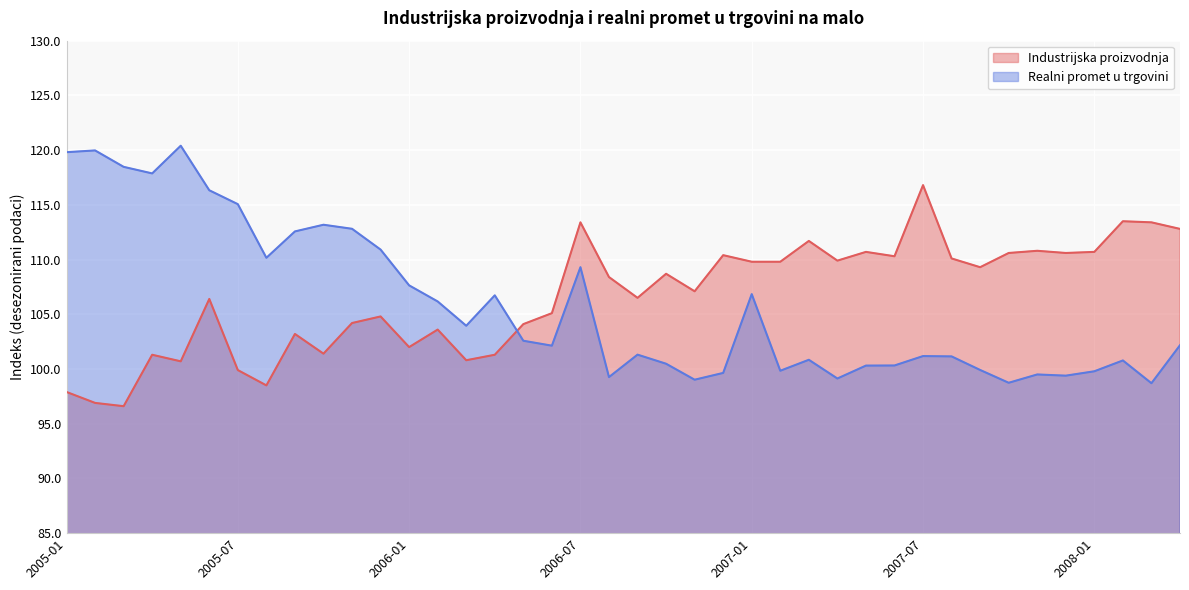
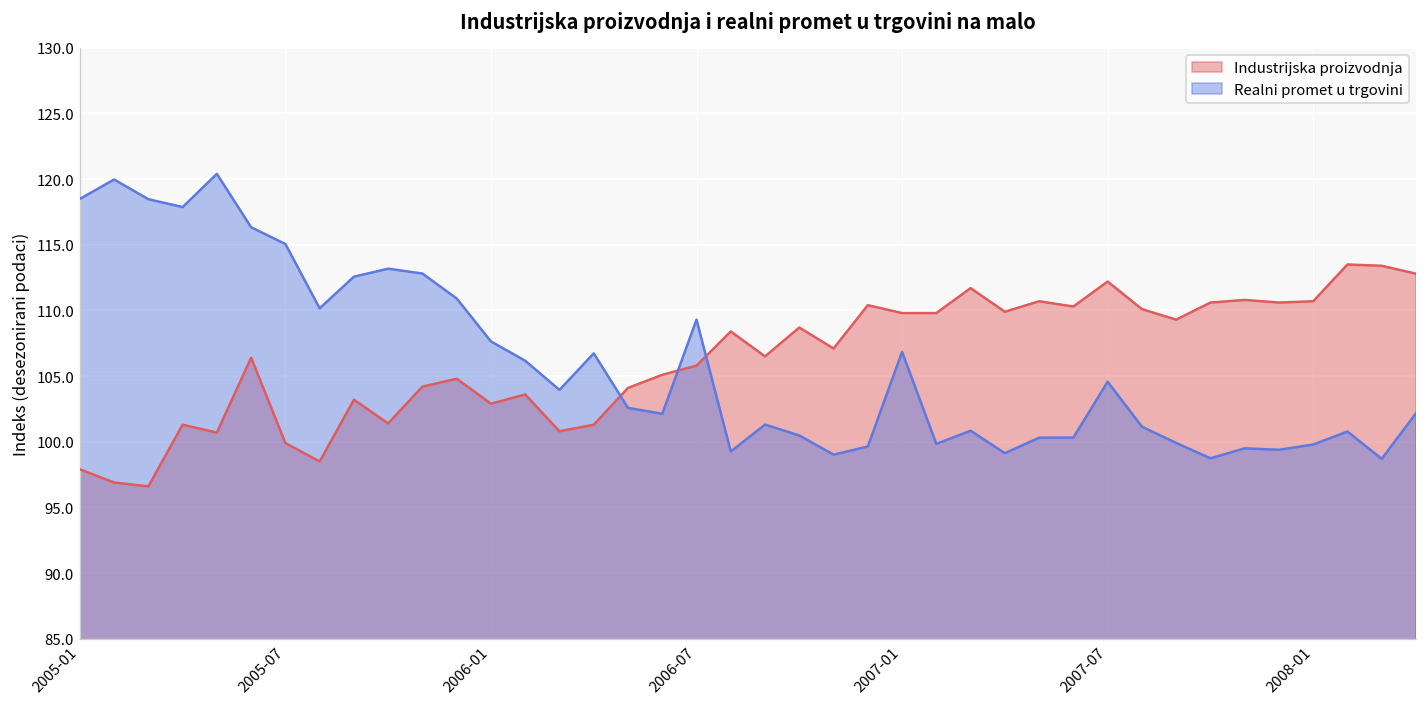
Realni promet u trgovini, 2005-01: 119.8 -> 118.5
Industrijska proizvodnja, 2006-01: 102.0 -> 102.9
Industrijska proizvodnja, 2006-07: 113.4 -> 105.8
Industrijska proizvodnja, 2007-07: 116.8 -> 112.2
Realni promet u trgovini, 2007-07: 101.2 -> 104.6
